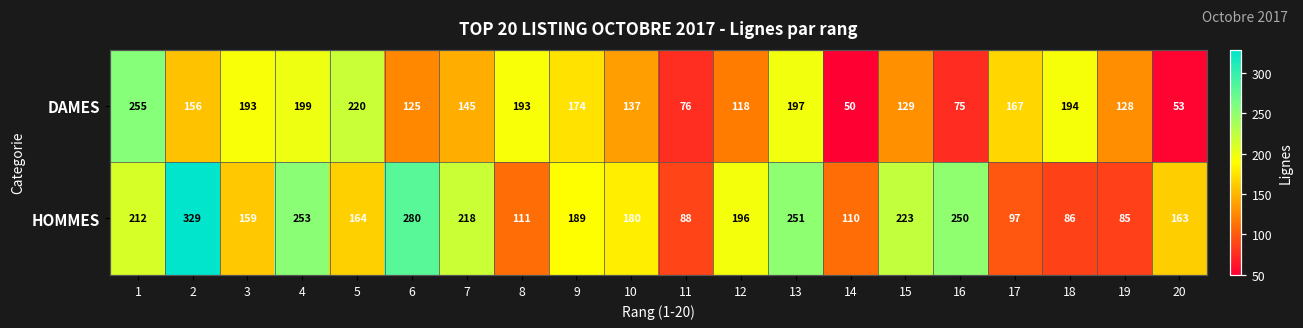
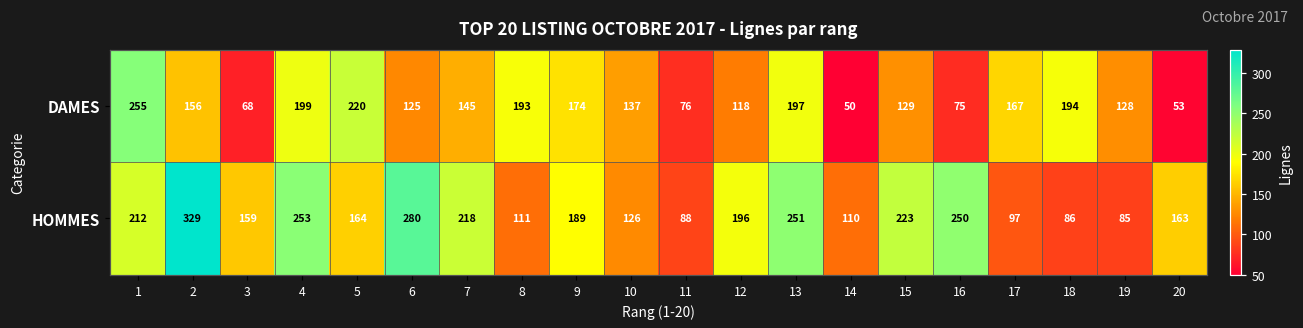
DAMES, 3: 193 -> 68
HOMMES, 10: 180 -> 126
